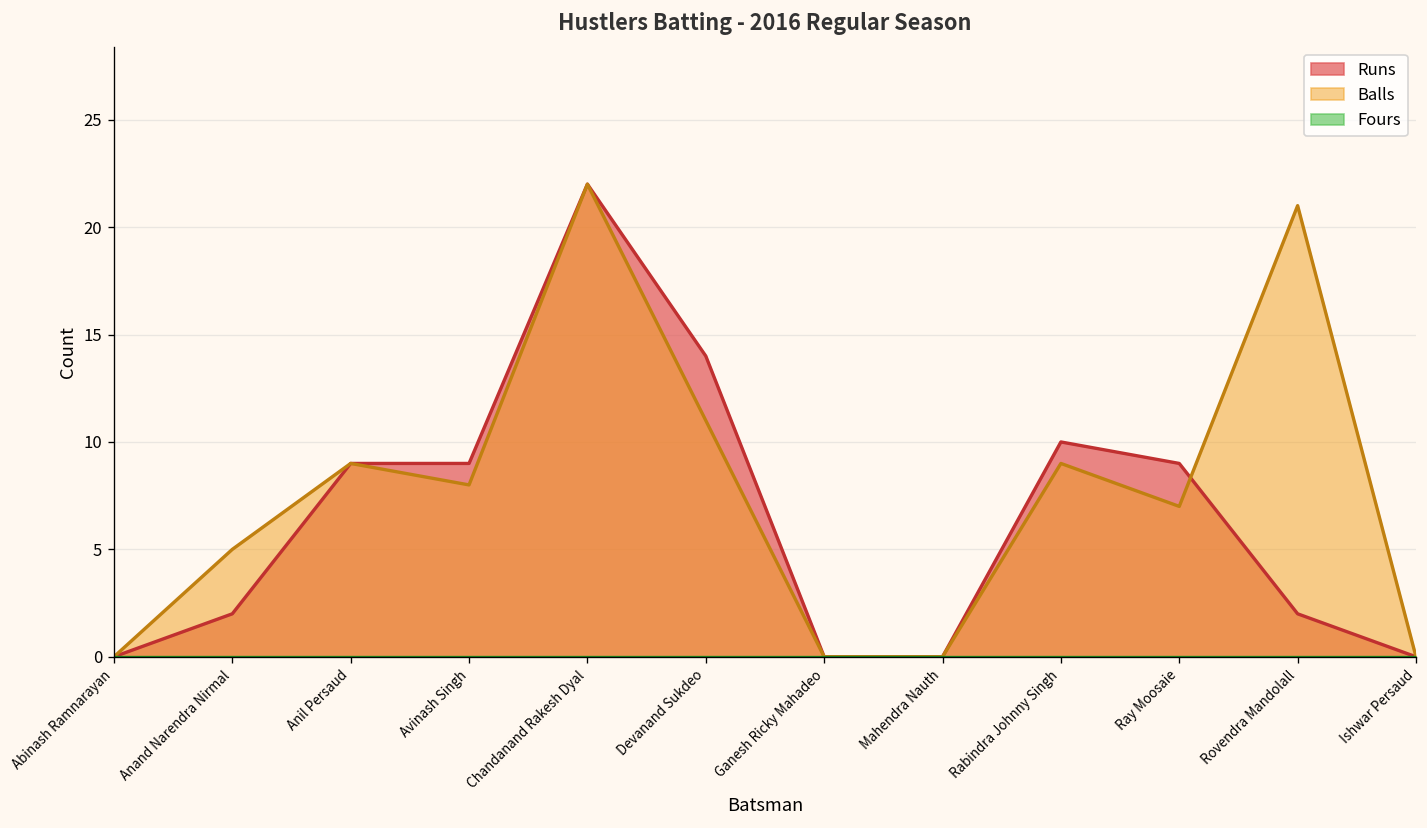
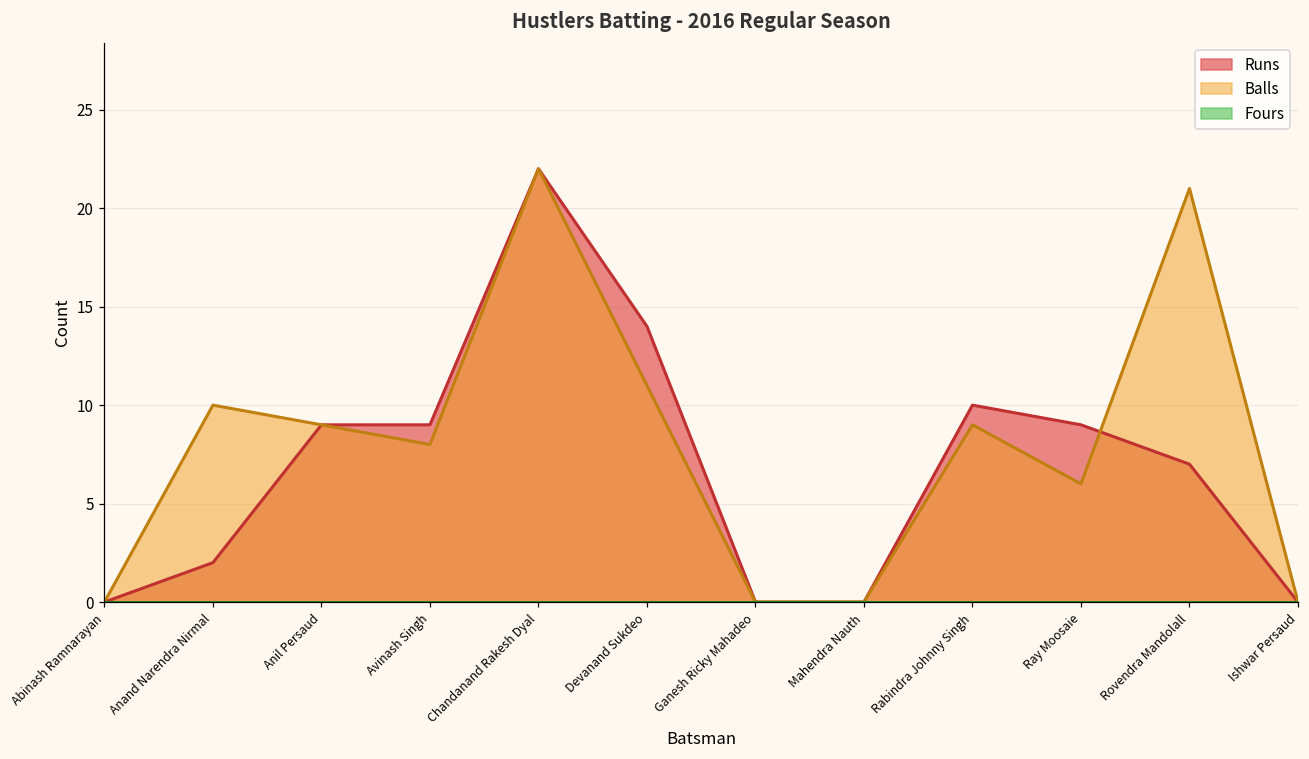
Balls, Anand Narendra Nirmal: 5 -> 10
Balls, Ray Moosaie: 7 -> 6
Runs, Rovendra Mandolall: 2 -> 7
